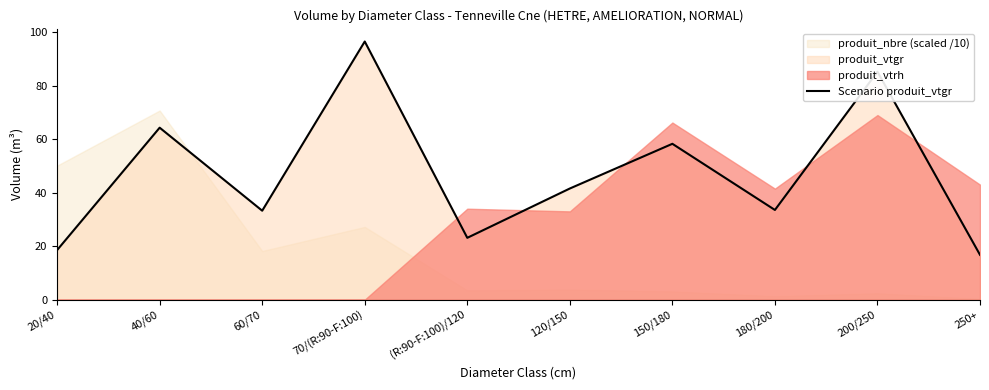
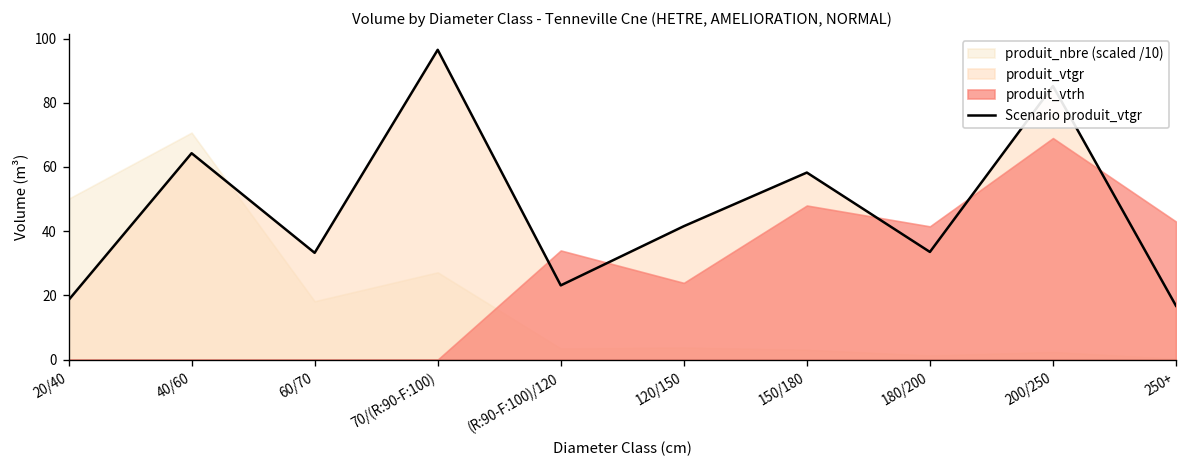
produit_vtrh, 120/150: 33 -> 24
produit_vtrh, 150/180: 66 -> 48
